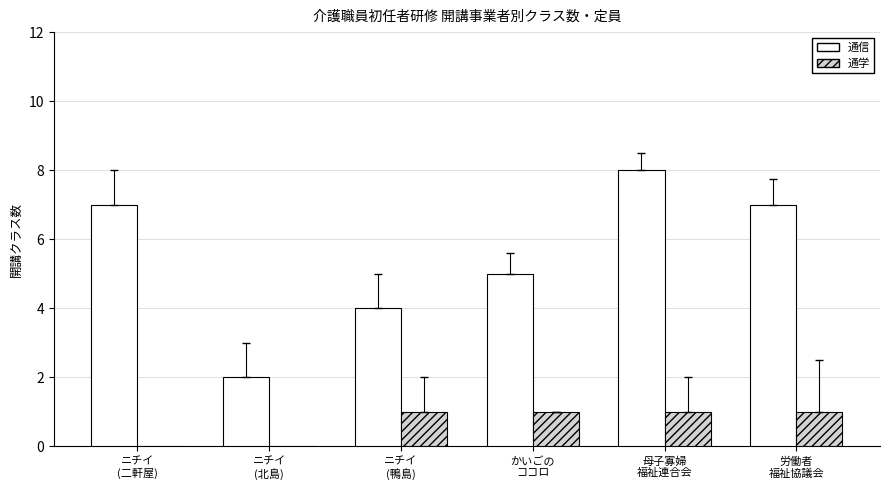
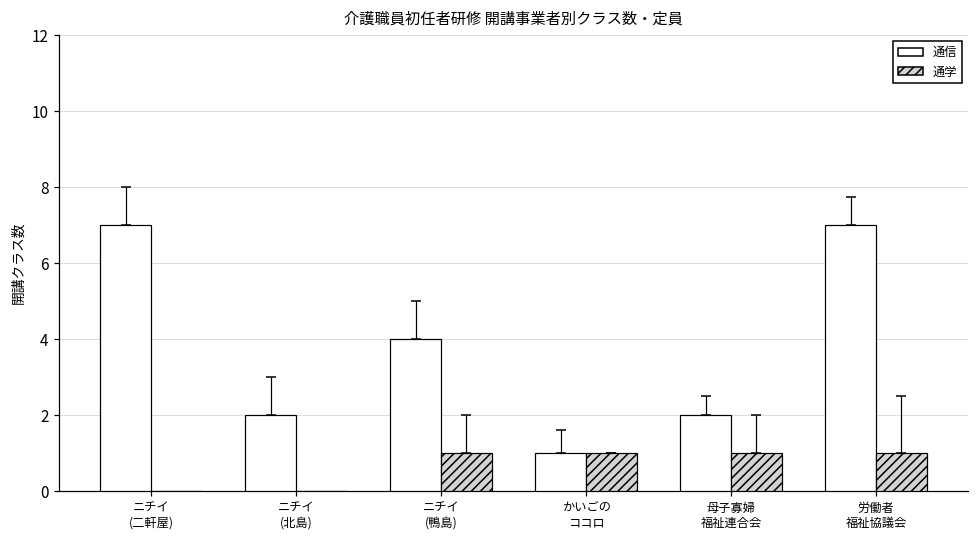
通信, かいごの ココロ: 5 -> 1
通信, 母子寡婦 福祉連合会: 8 -> 2
